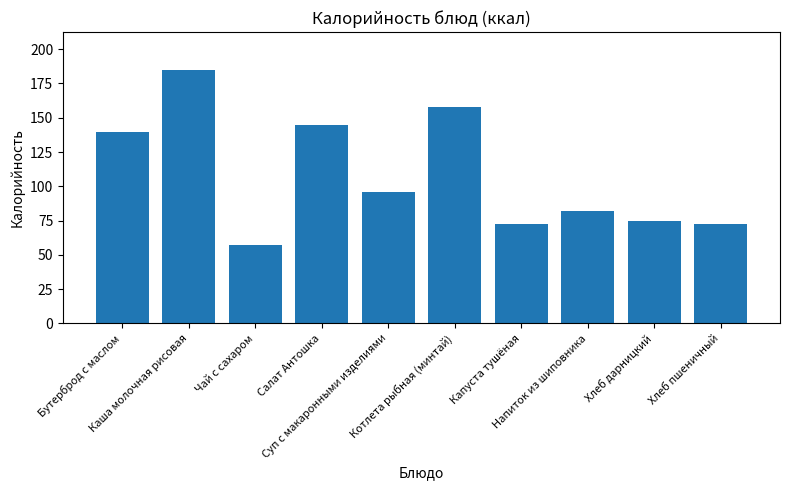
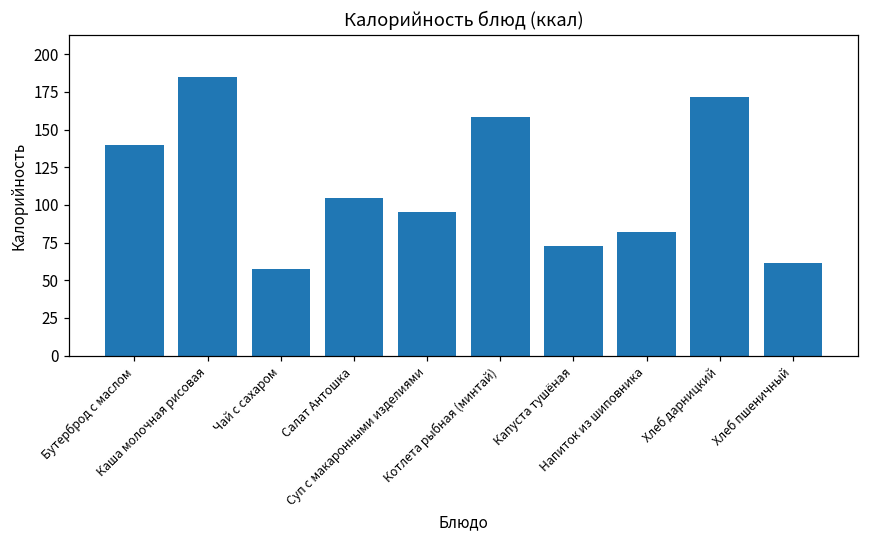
Салат Антошка: 145 -> 105
Хлеб дарницкий: 75 -> 171
Хлеб пшеничный: 73 -> 62
